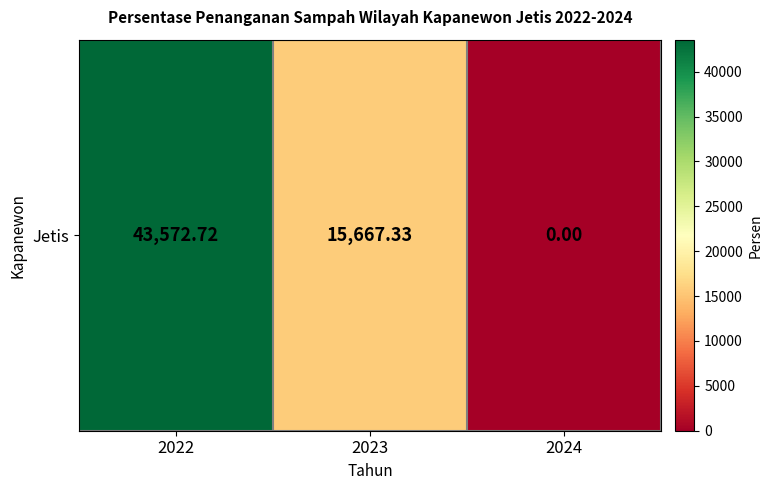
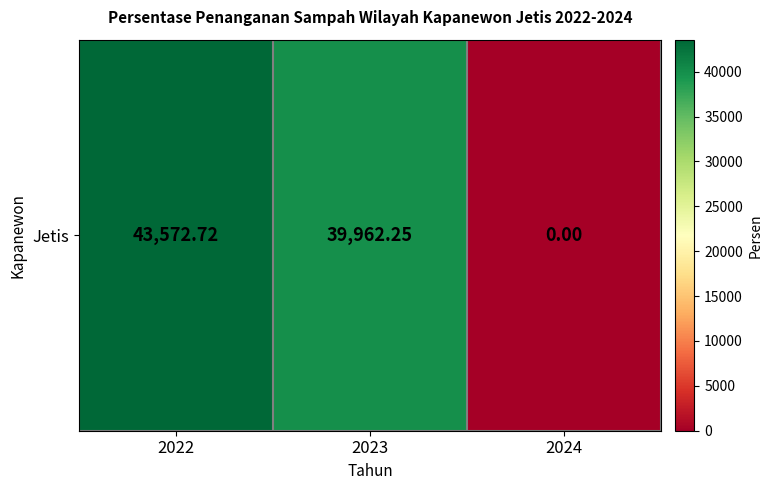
Jetis, 2023: 15,667.33 -> 39,962.25
